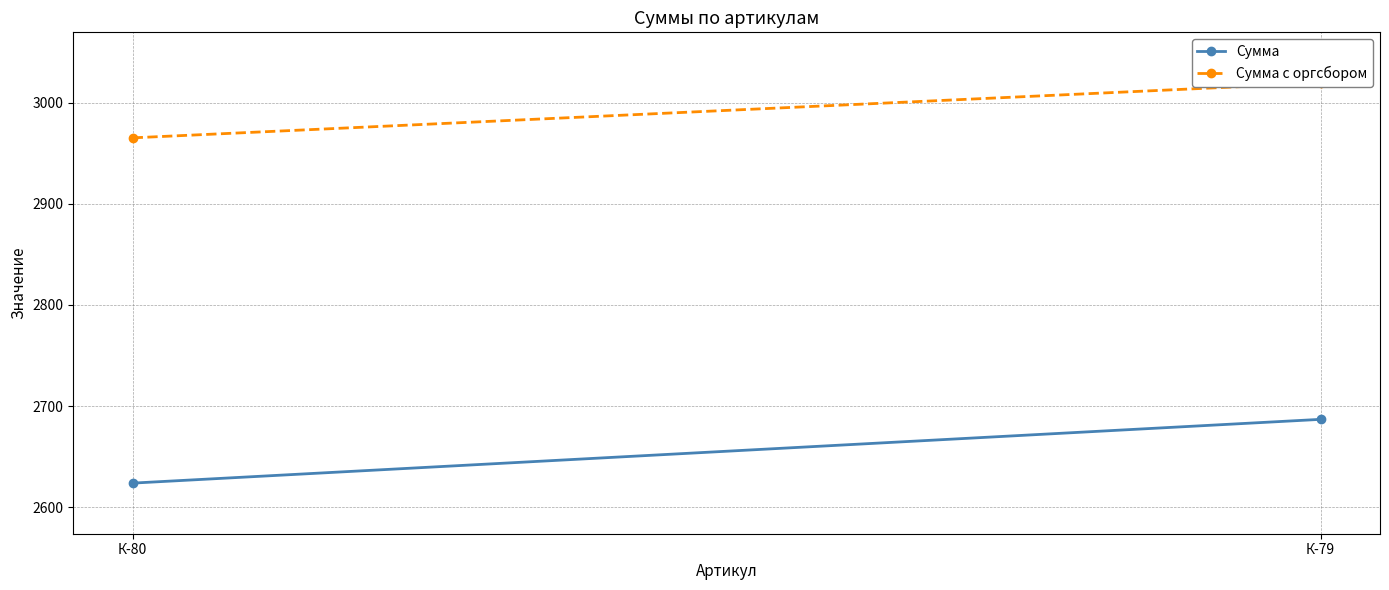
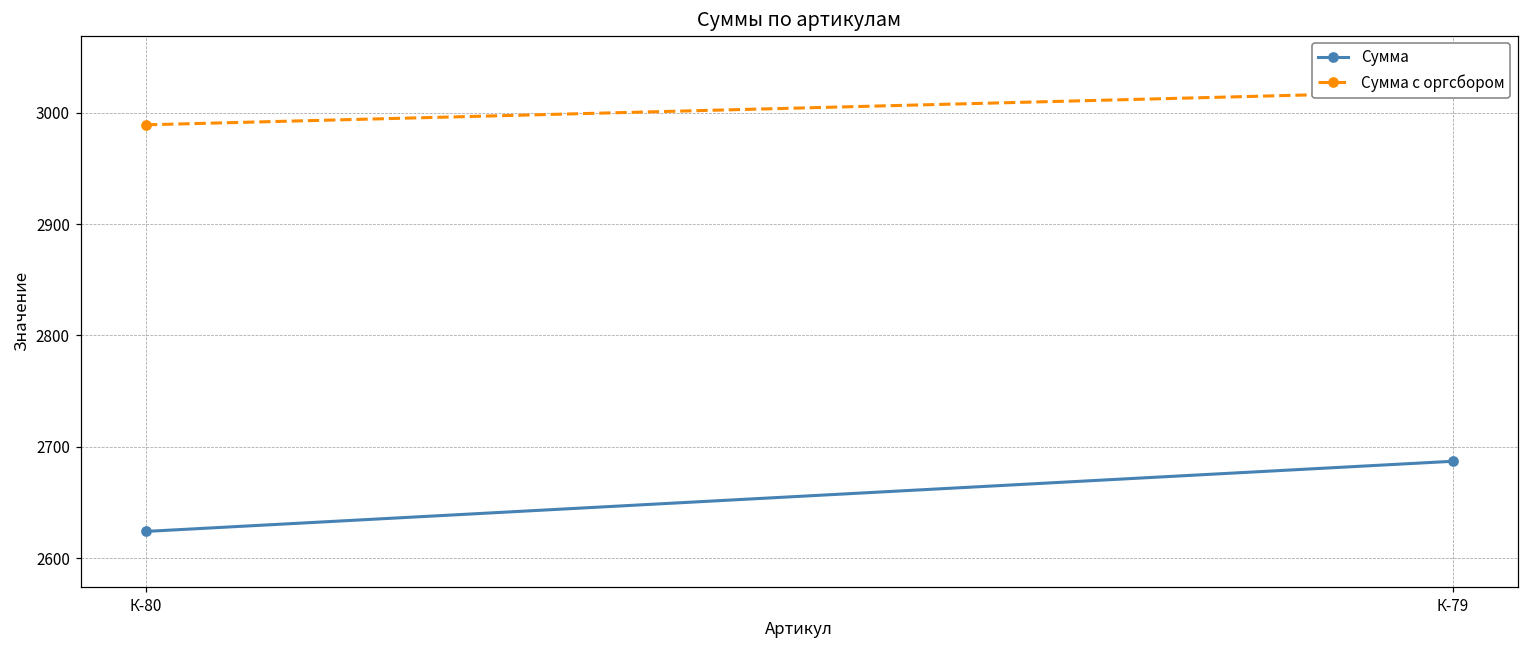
Сумма с оргсбором, К-80: 2965 -> 2989
